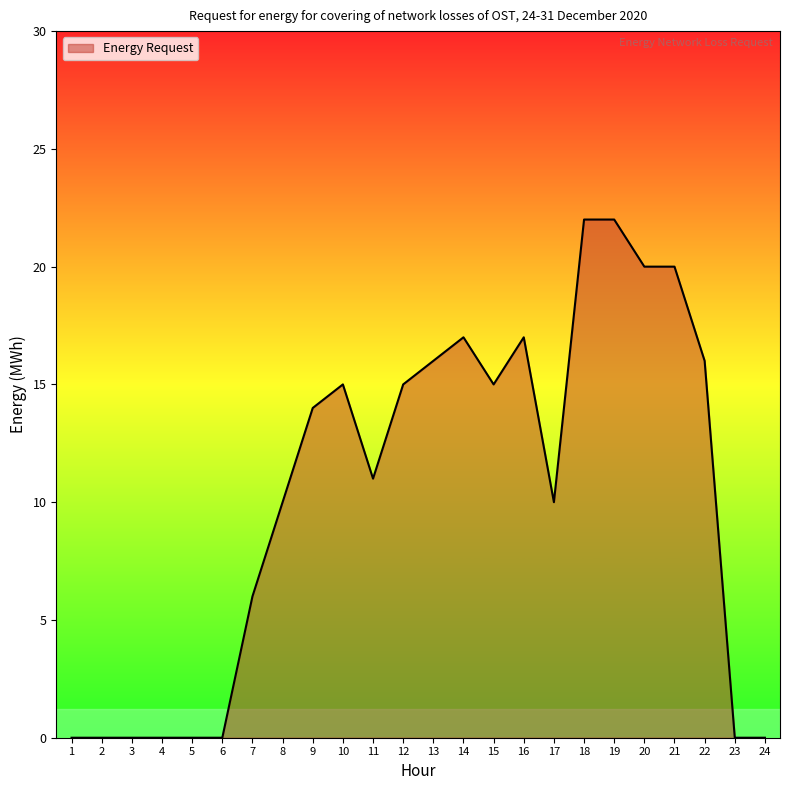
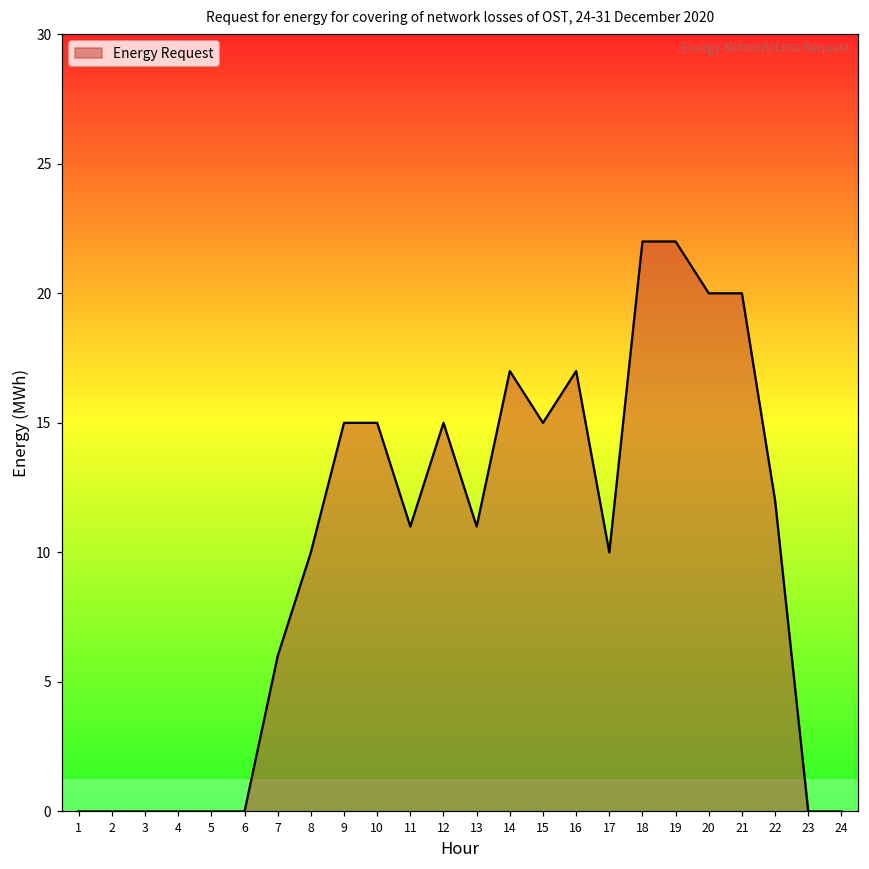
9: 14 -> 15
13: 16 -> 11
22: 16 -> 12
